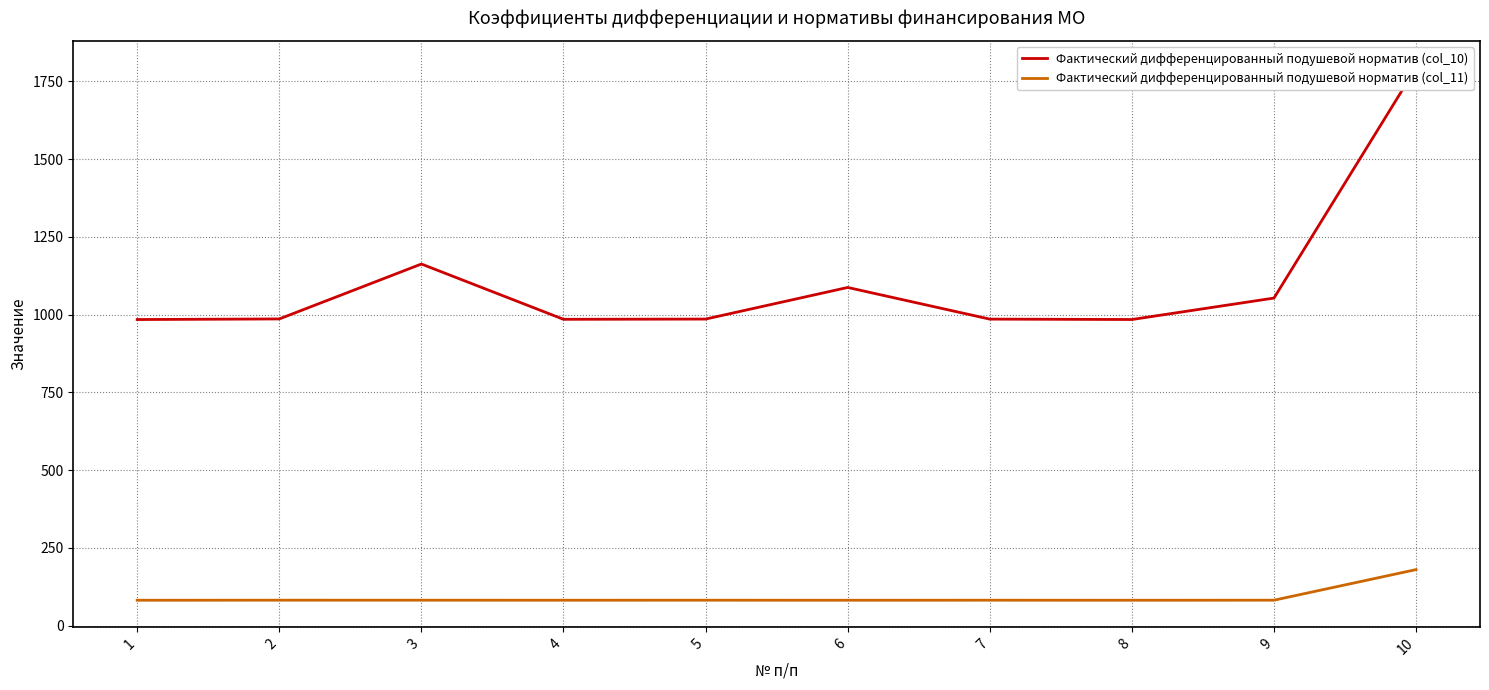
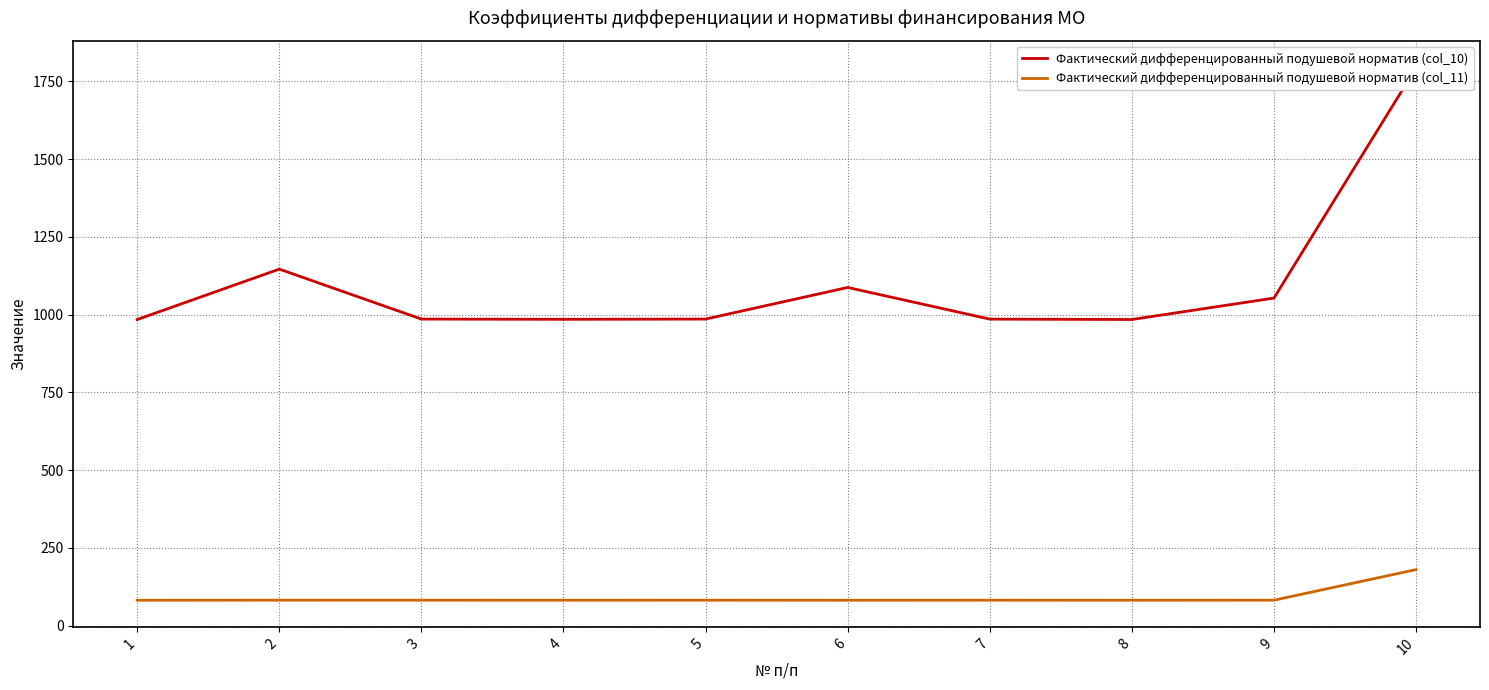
Фактический дифференцированный подушевой норматив (col_10), 2: 990 -> 1150
Фактический дифференцированный подушевой норматив (col_10), 3: 1160 -> 990
